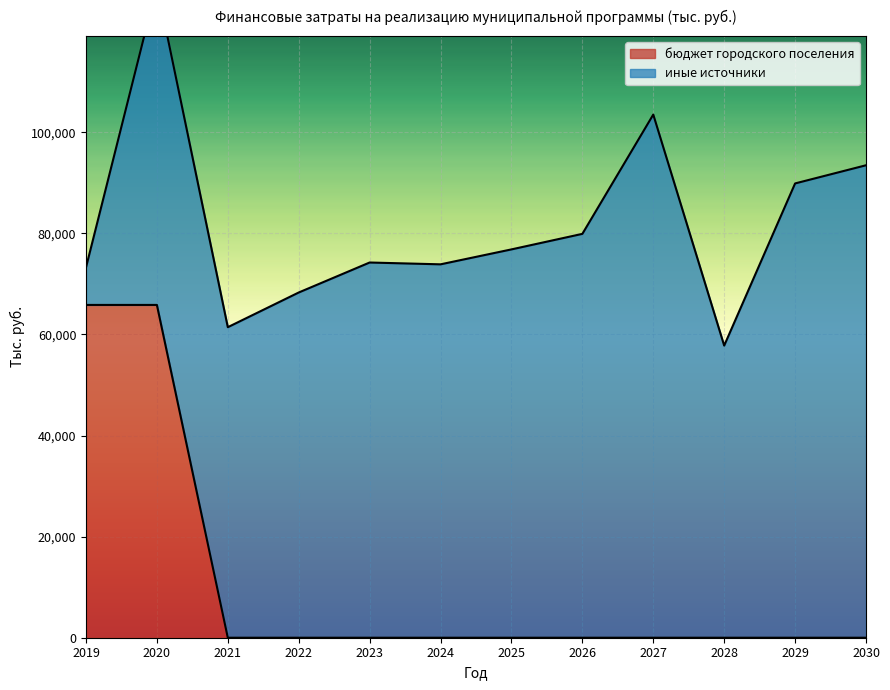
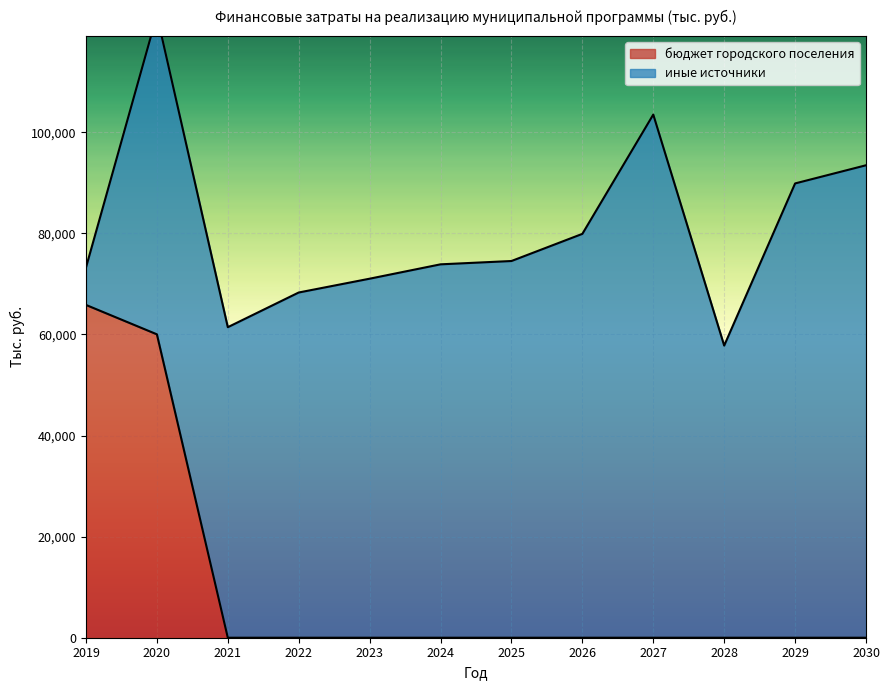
бюджет городского поселения, 2020: 66,000 -> 60,000
иные источники, 2023: 74,000 -> 71,000
иные источники, 2025: 77,000 -> 75,000
